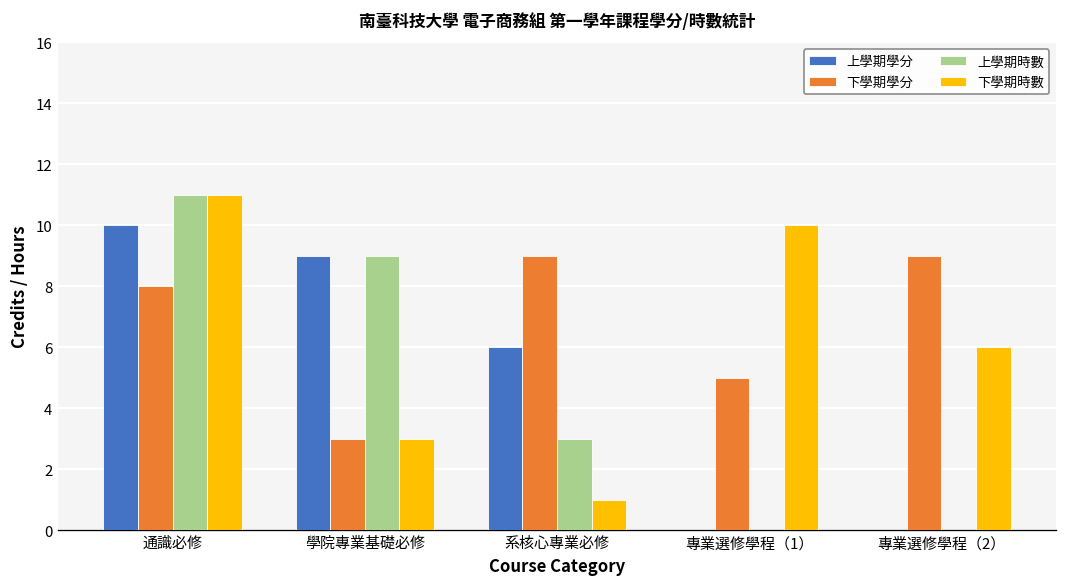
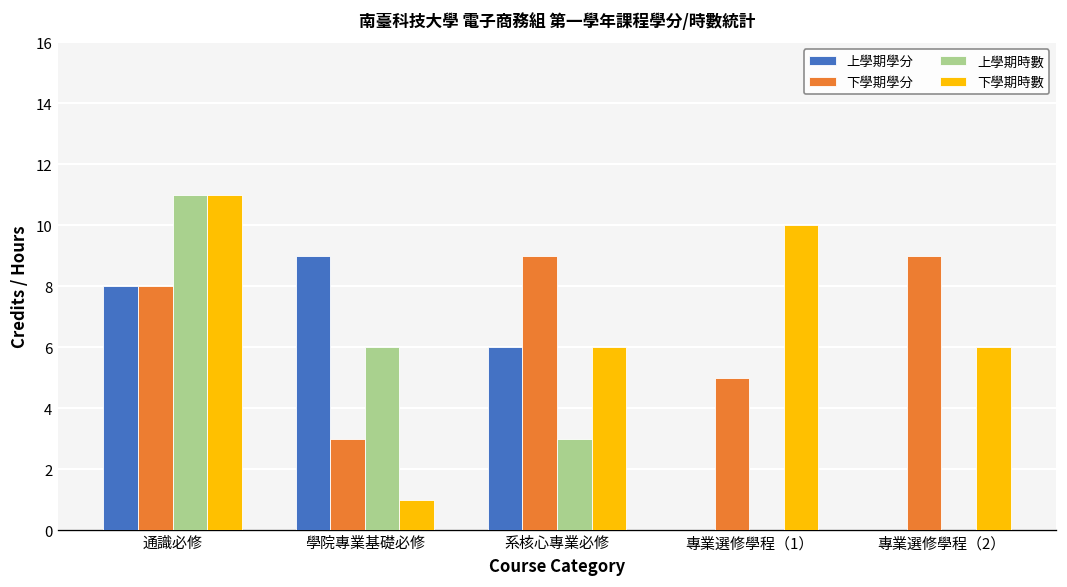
上學期學分, 通識必修: 10 -> 8
上學期時數, 學院專業基礎必修: 9 -> 6
下學期時數, 學院專業基礎必修: 3 -> 1
下學期時數, 系核心專業必修: 1 -> 6
